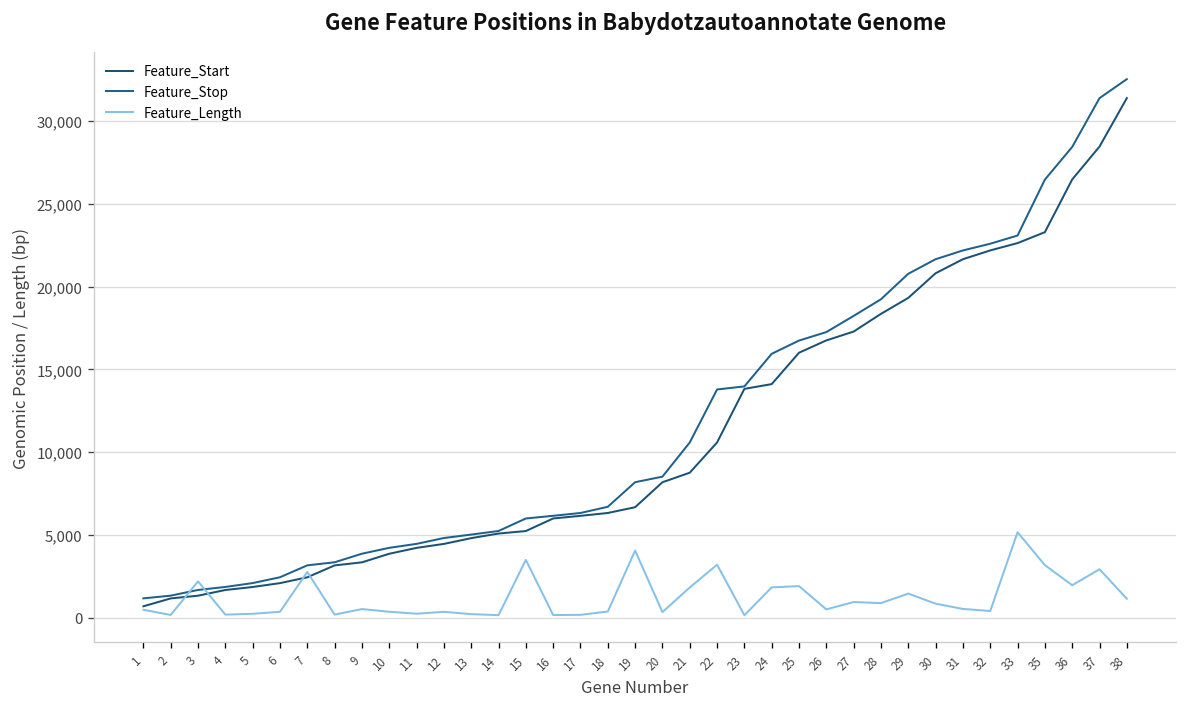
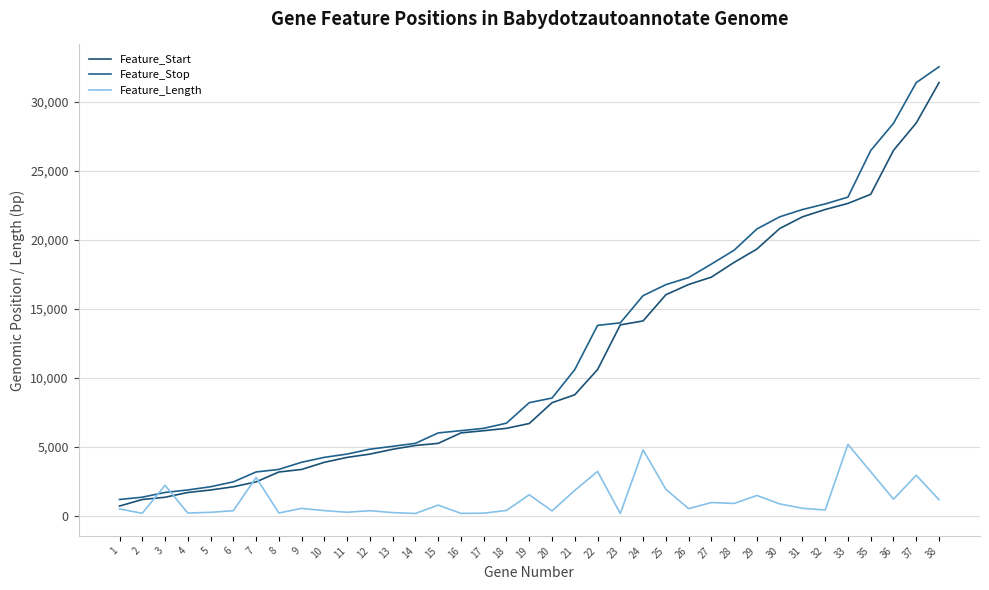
Feature_Length, 15: 3,500 -> 800
Feature_Length, 19: 4,100 -> 1,500
Feature_Length, 24: 1,800 -> 4,800
Feature_Length, 36: 2,000 -> 1,200
